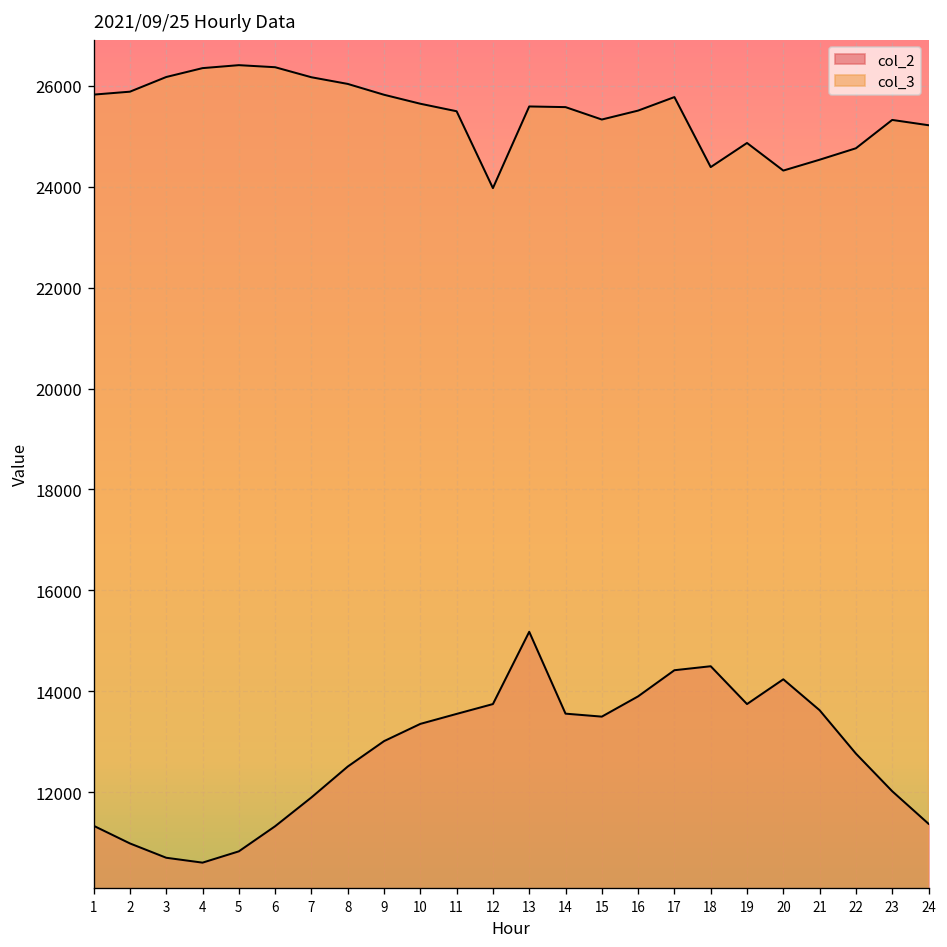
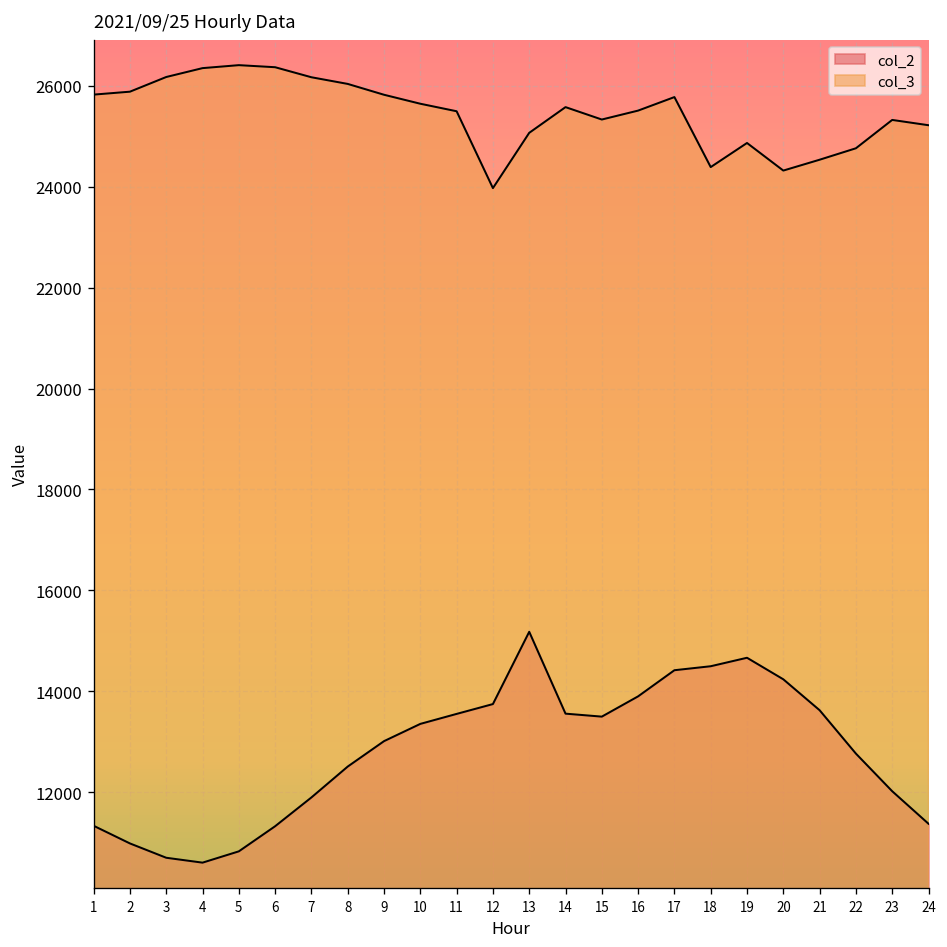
col_3, 13: 25600 -> 25100
col_2, 19: 13700 -> 14700
